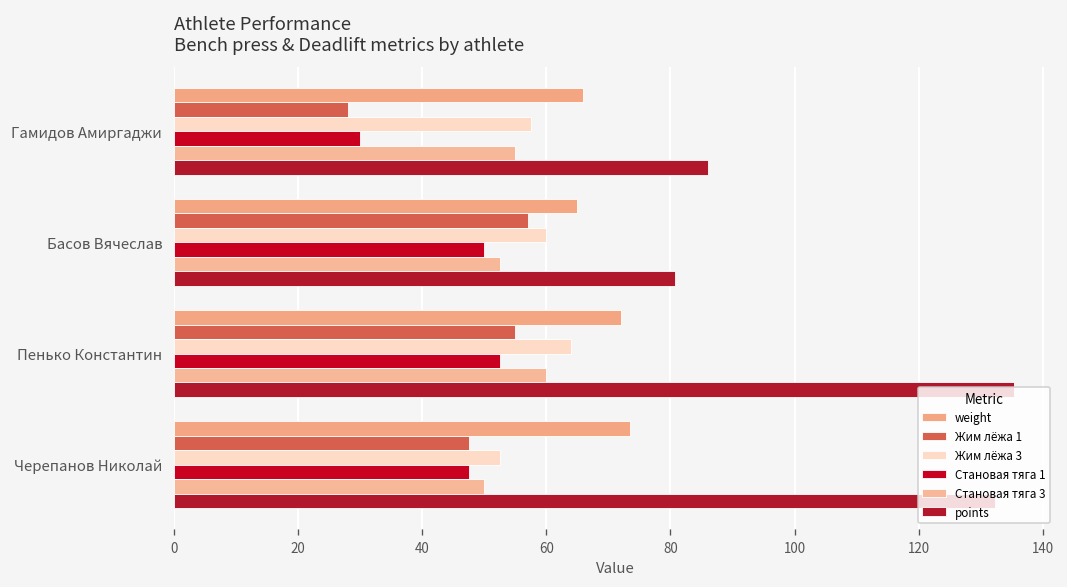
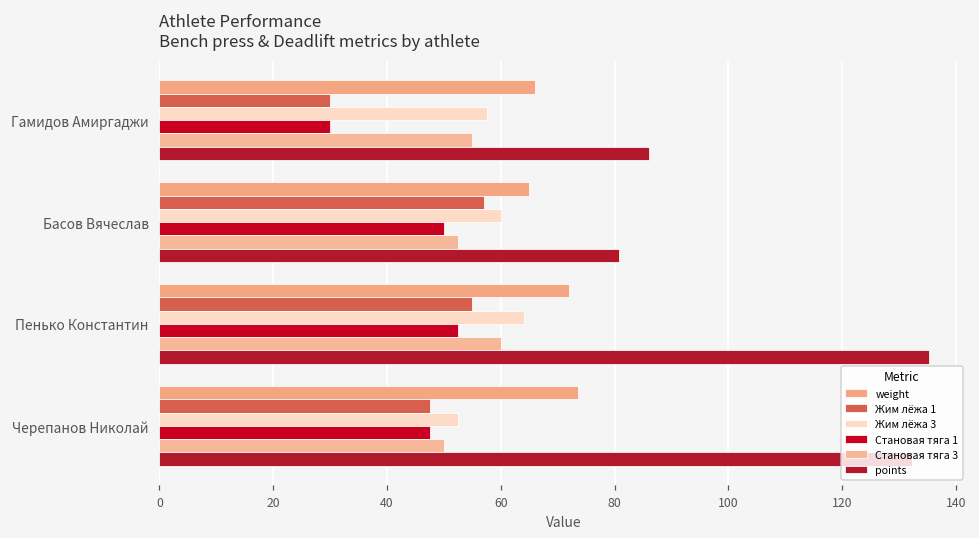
Жим лёжа 1, Гамидов Амиргаджи: 28 -> 30
